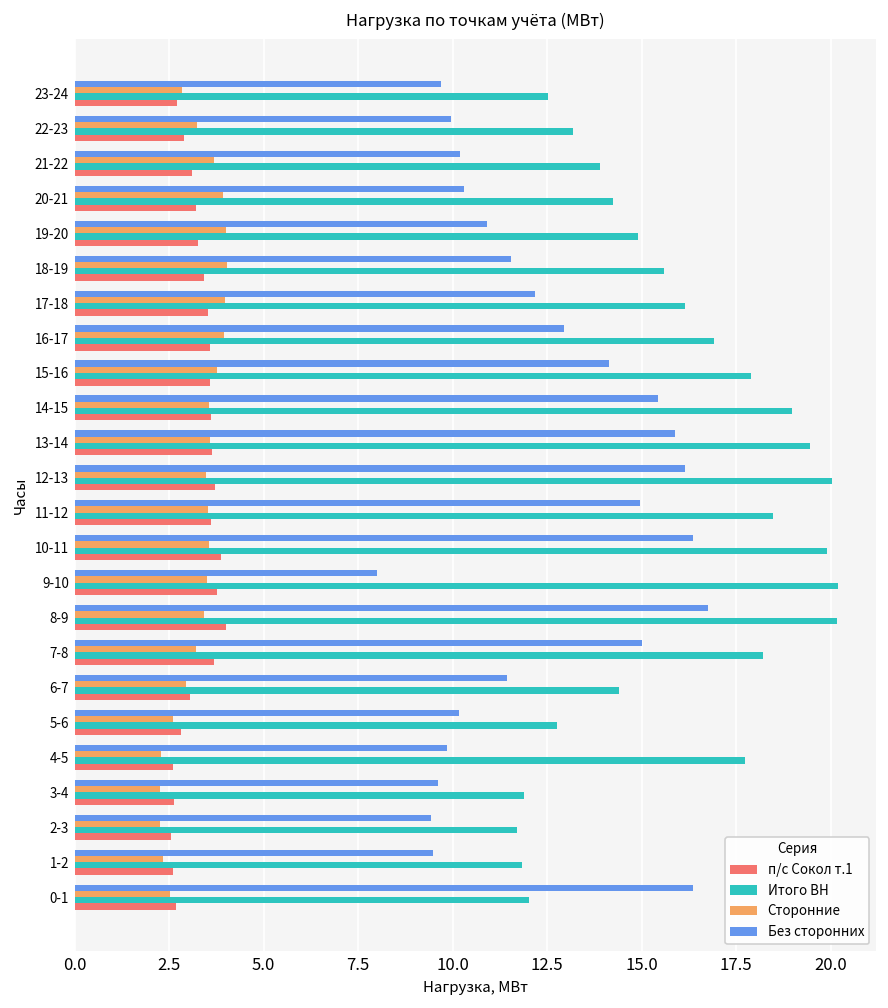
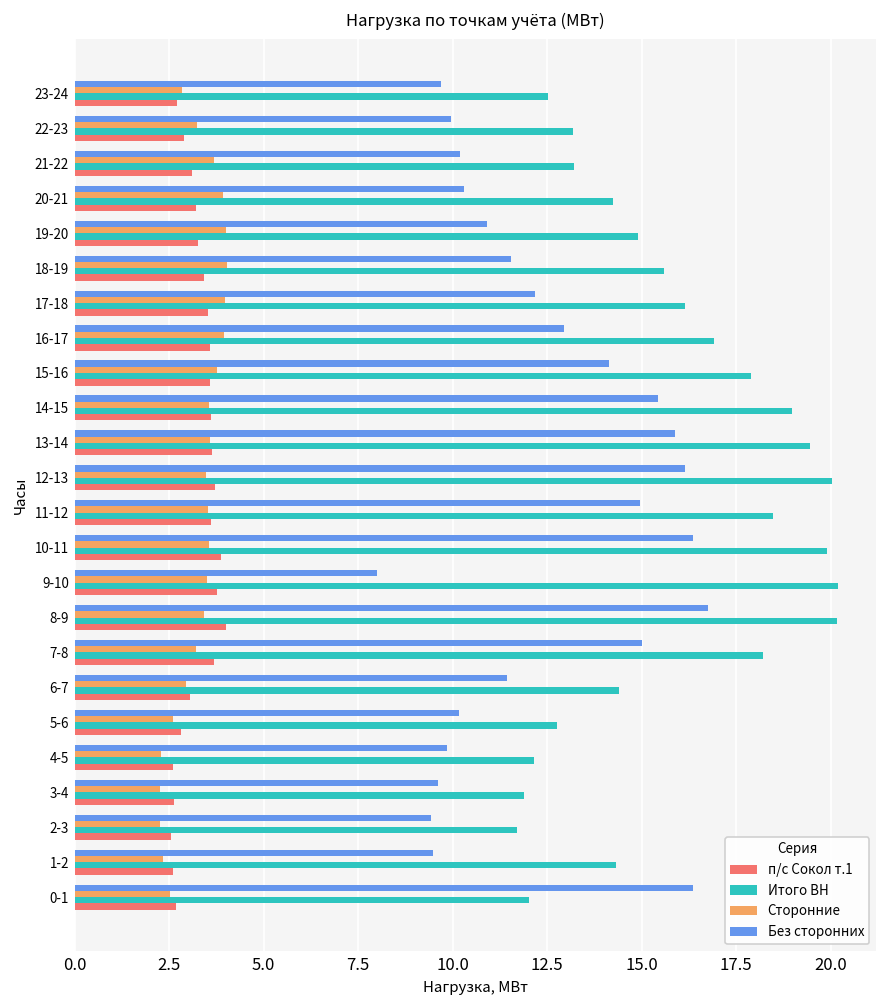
Итого ВН, 21-22: 13.9 -> 13.2
Итого ВН, 4-5: 17.7 -> 12.1
Итого ВН, 1-2: 11.8 -> 14.3
